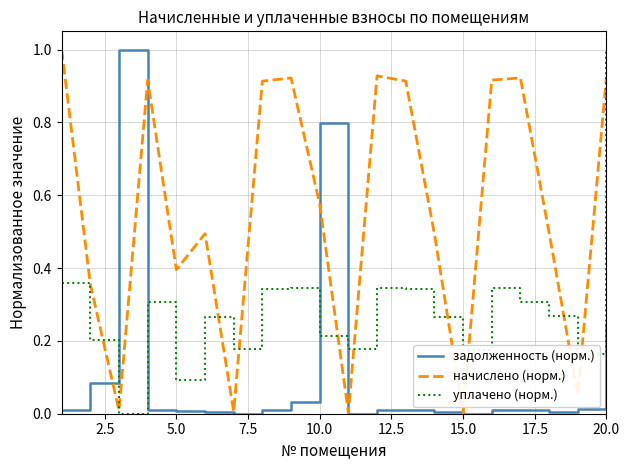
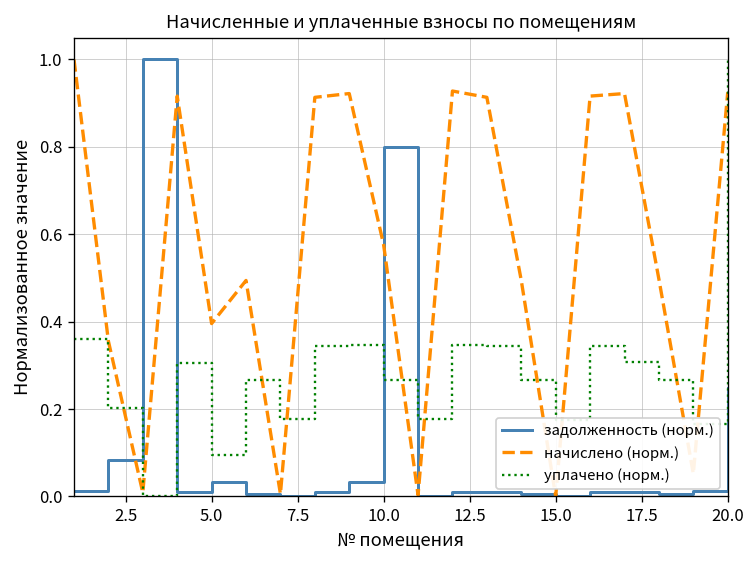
задолженность (норм.), 5.0: 0.01 -> 0.03
уплачено (норм.), 10.0: 0.21 -> 0.27
